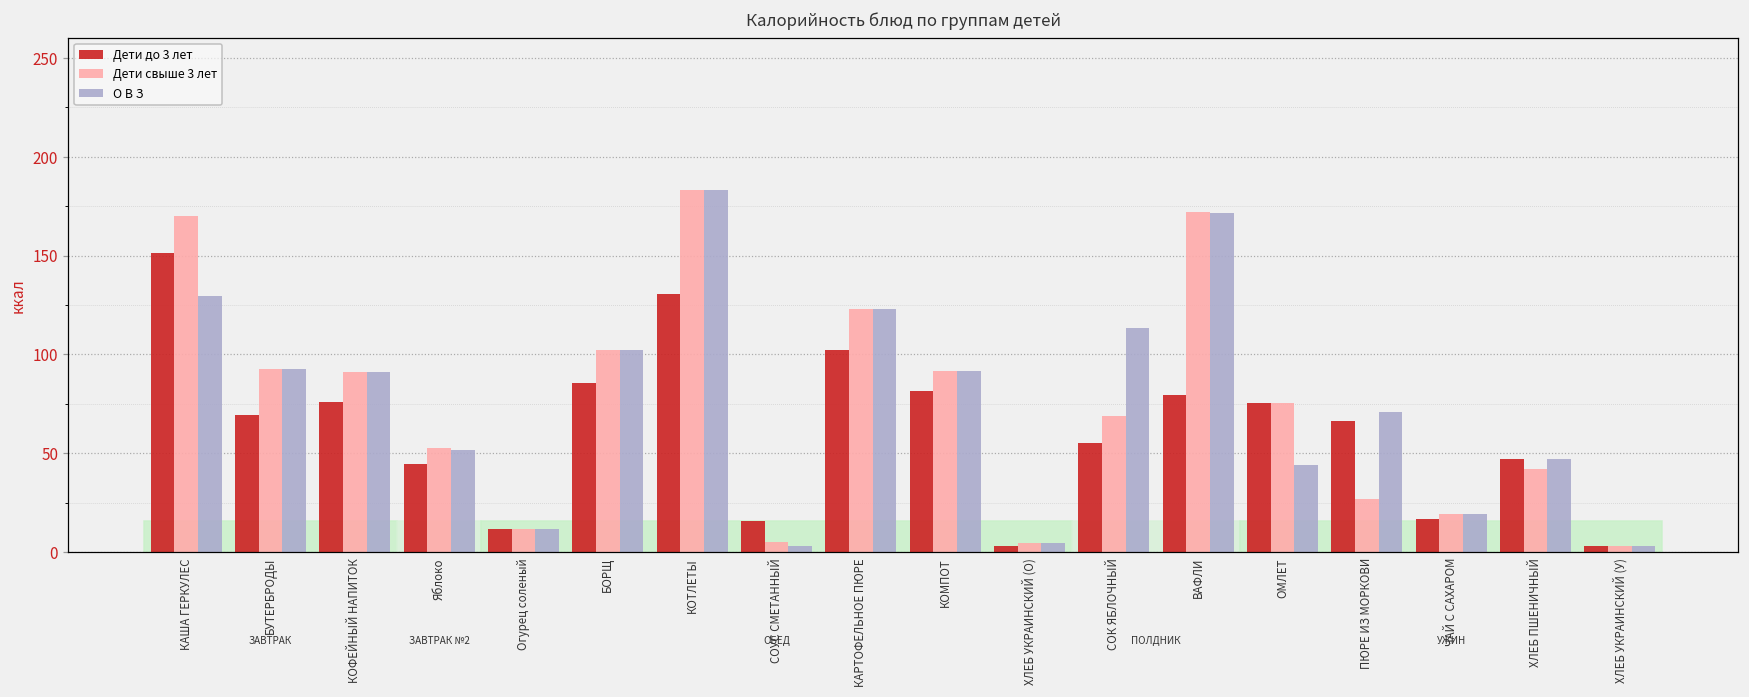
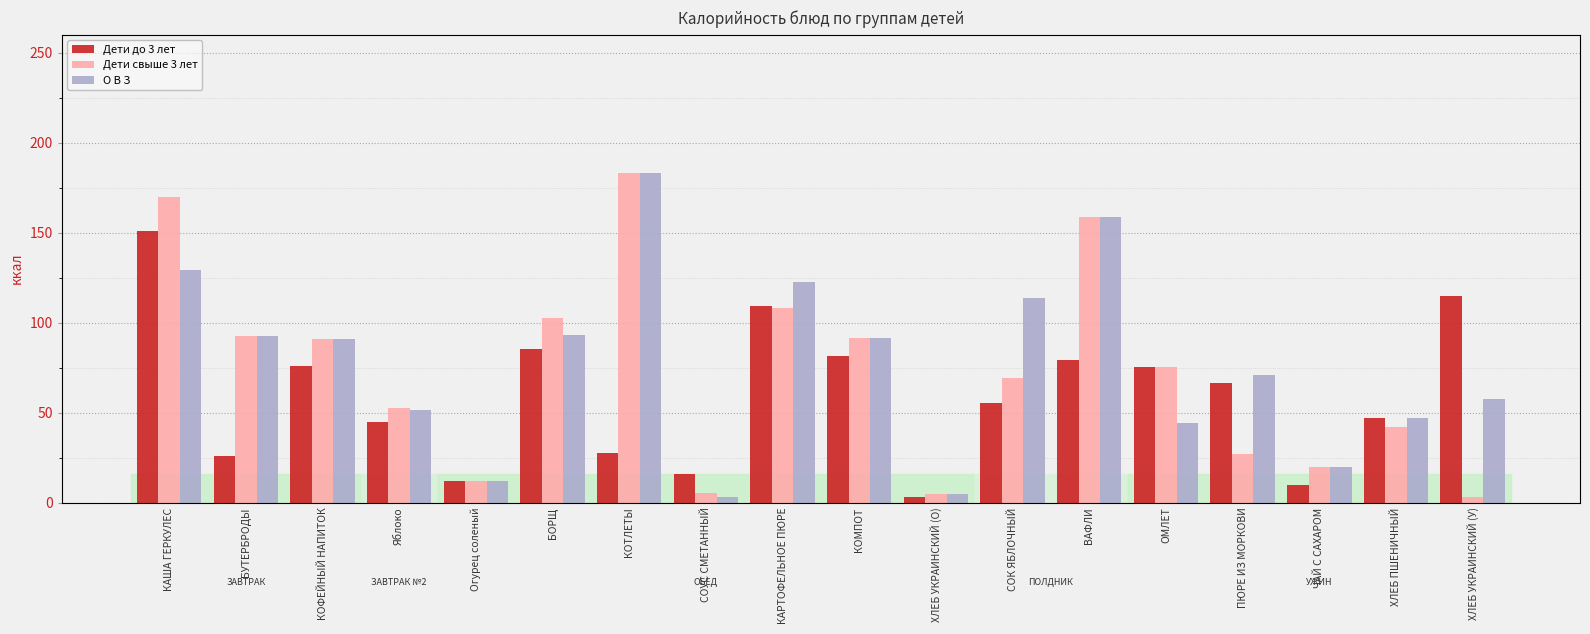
Дети до 3 лет, БУТЕРБРОДЫ: 70 -> 26
О В З, БОРЩ: 103 -> 93
Дети до 3 лет, КОТЛЕТЫ: 131 -> 27
Дети до 3 лет, КАРТОФЕЛЬНОЕ ПЮРЕ: 102 -> 109
Дети свыше 3 лет, КАРТОФЕЛЬНОЕ ПЮРЕ: 123 -> 108
Дети свыше 3 лет, ВАФЛИ: 172 -> 159
О В З, ВАФЛИ: 171 -> 159
Дети до 3 лет, ЧАЙ С САХАРОМ: 17 -> 10
Дети до 3 лет, ХЛЕБ УКРАИНСКИЙ (У): 3 -> 115
О В З, ХЛЕБ УКРАИНСКИЙ (У): 3 -> 57
